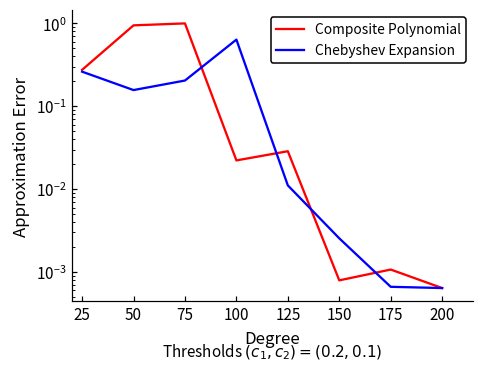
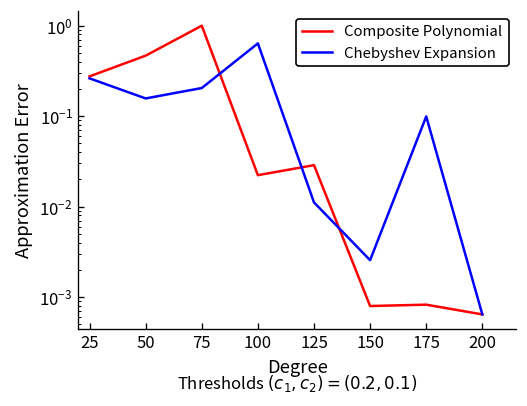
Composite Polynomial, 50: 0.9 -> 0.5
Composite Polynomial, 175: 0.0011 -> 0.0008
Chebyshev Expansion, 175: 0.0007 -> 0.10
